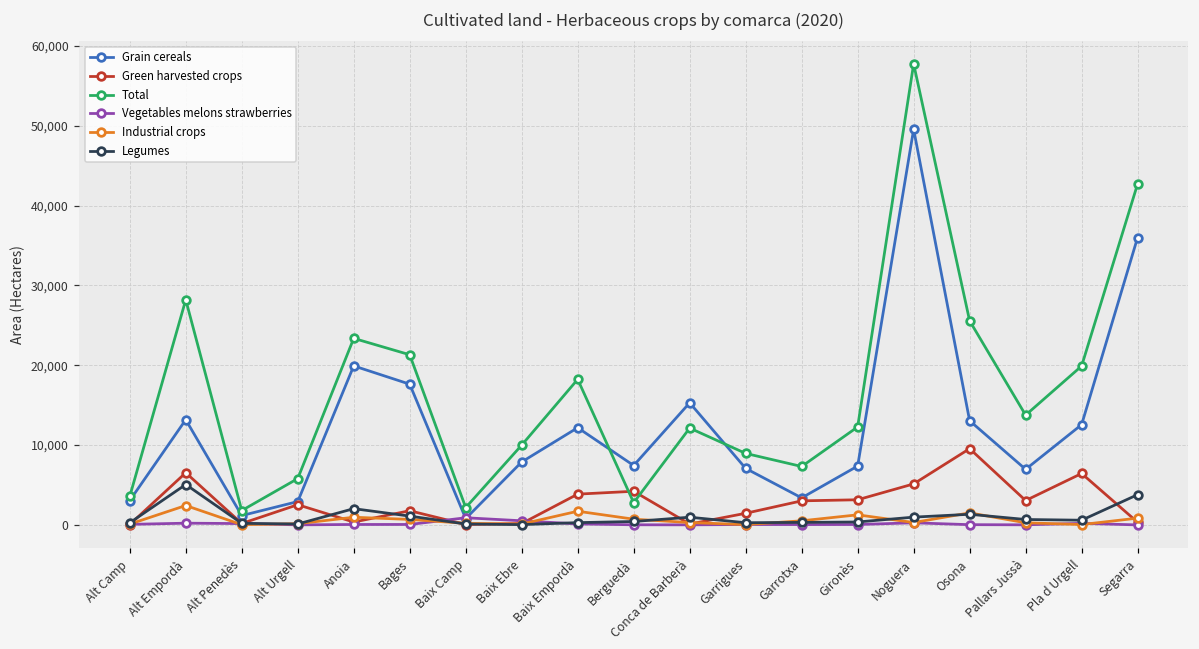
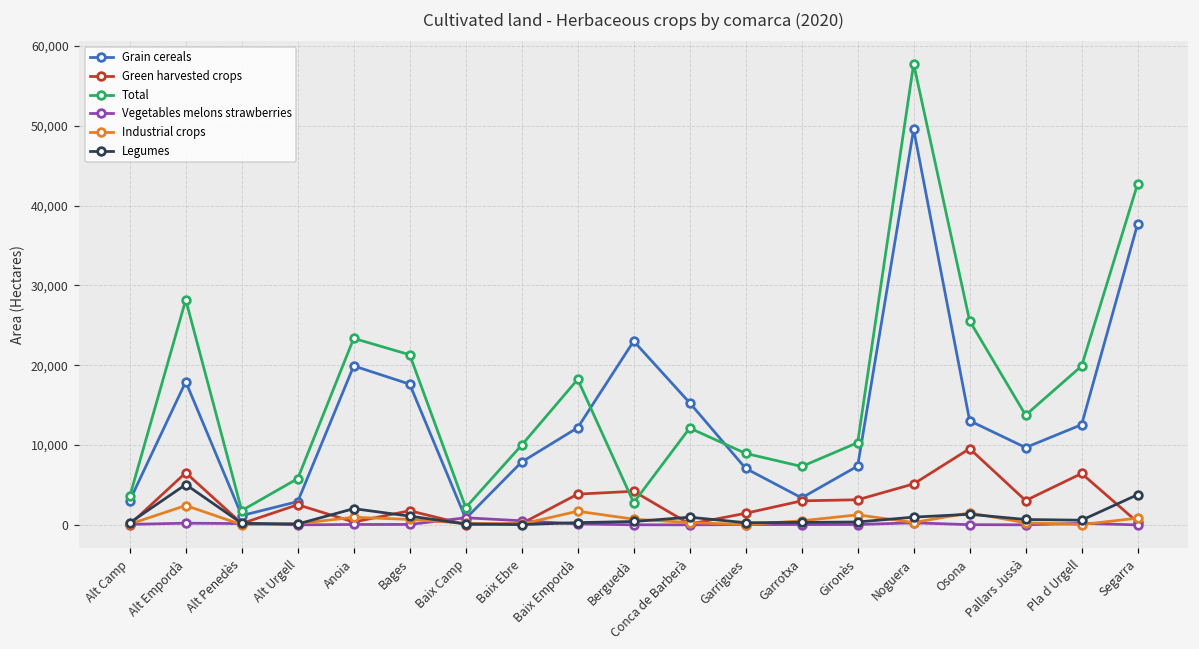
Grain cereals, Alt Empordà: 13,000 -> 18,000
Grain cereals, Berguedà: 7,000 -> 23,000
Total, Gironès: 12,000 -> 10,000
Grain cereals, Pallars Jussà: 7,000 -> 10,000
Grain cereals, Segarra: 36,000 -> 38,000
